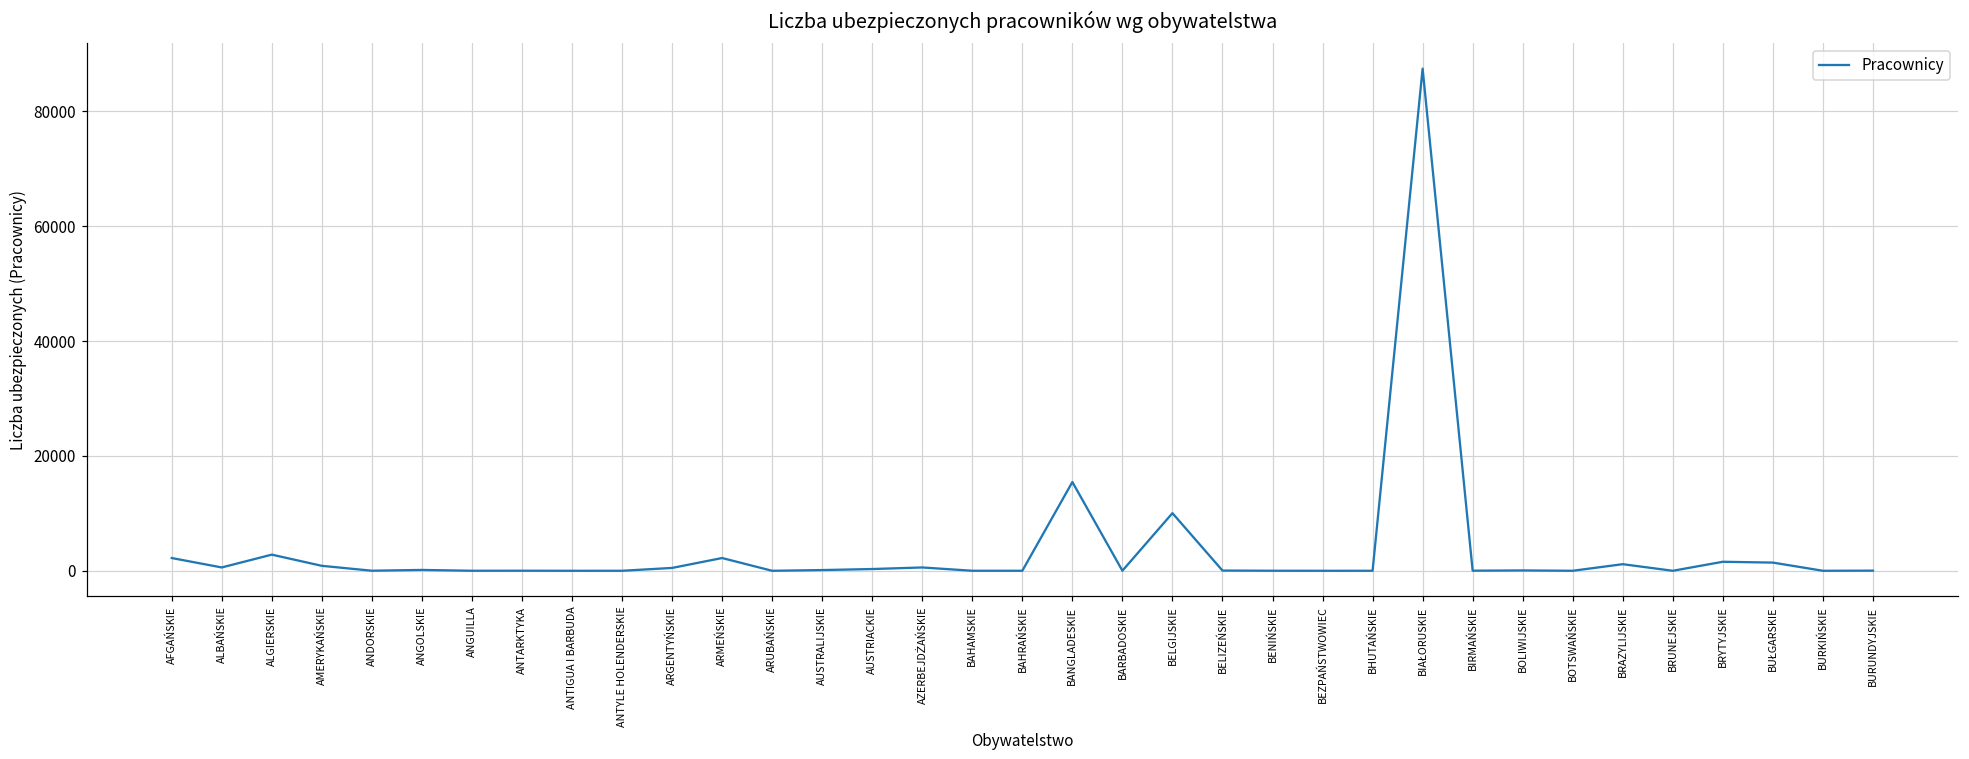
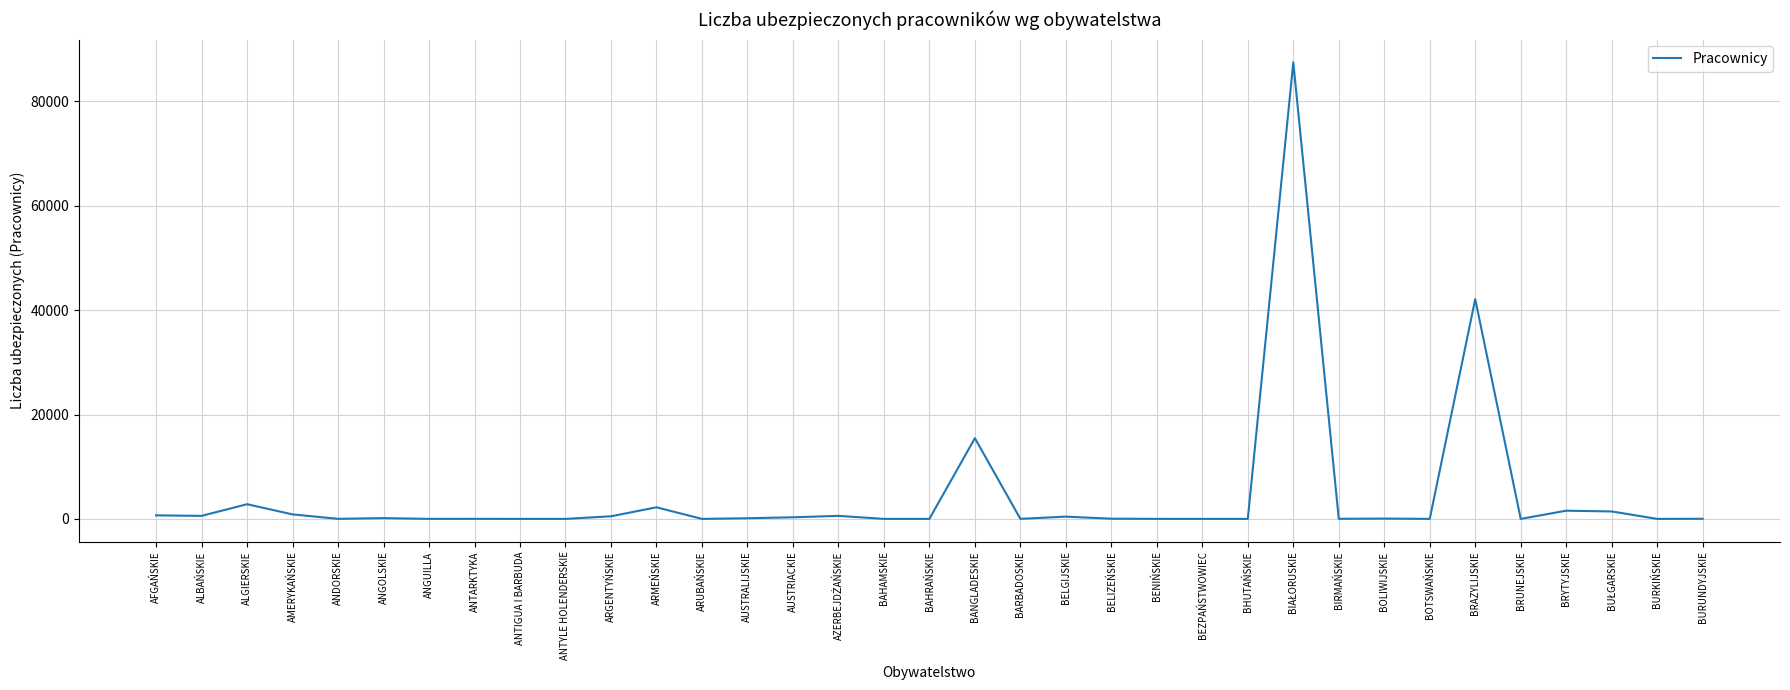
AFGAŃSKIE: 2000 -> 1000
BELGIJSKIE: 10000 -> 0
BRAZYLIJSKIE: 1000 -> 42000
